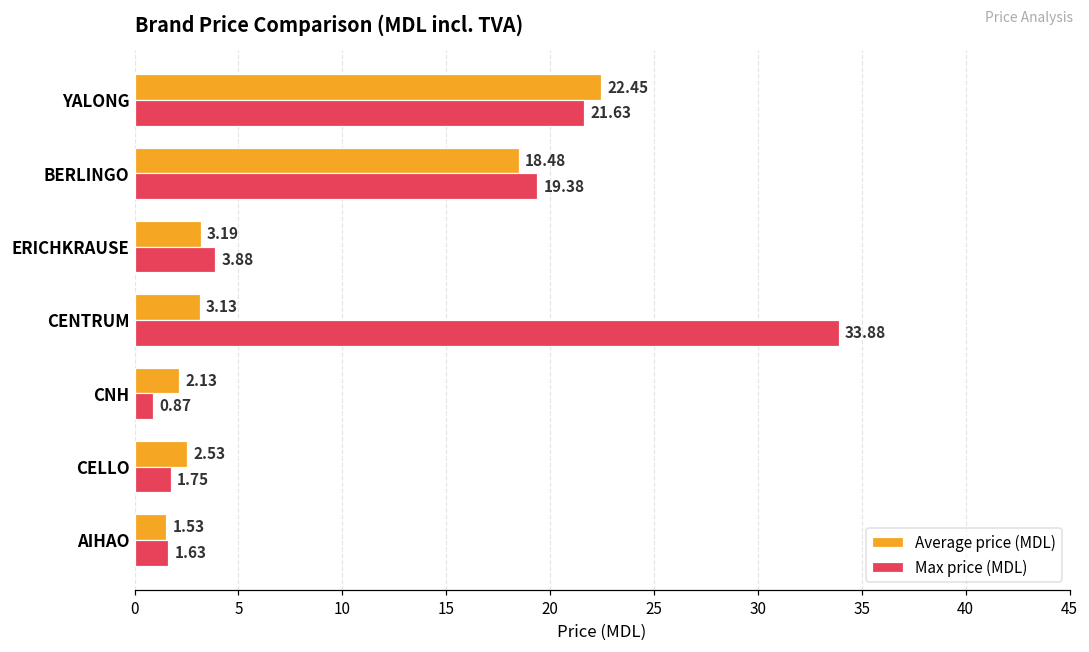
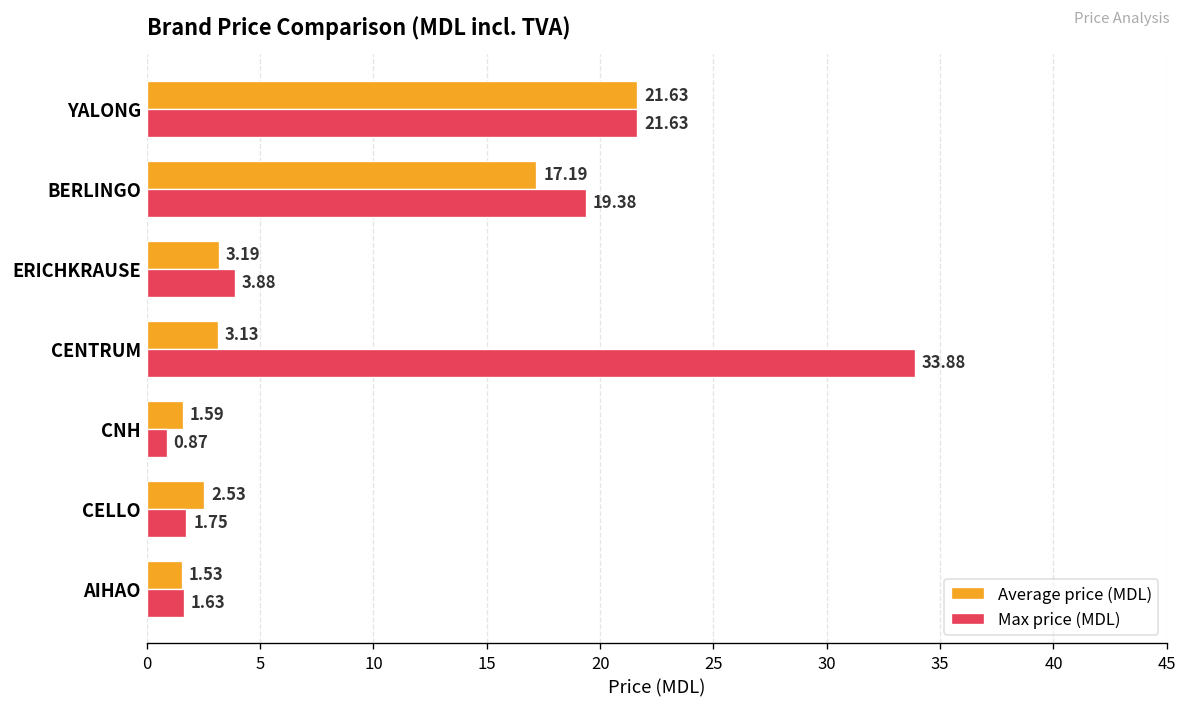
Average price (MDL), YALONG: 22.45 -> 21.63
Average price (MDL), BERLINGO: 18.48 -> 17.19
Average price (MDL), CNH: 2.13 -> 1.59
